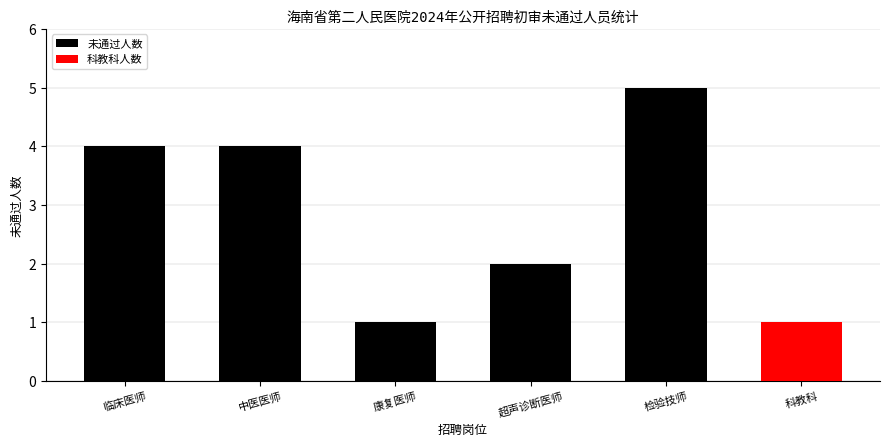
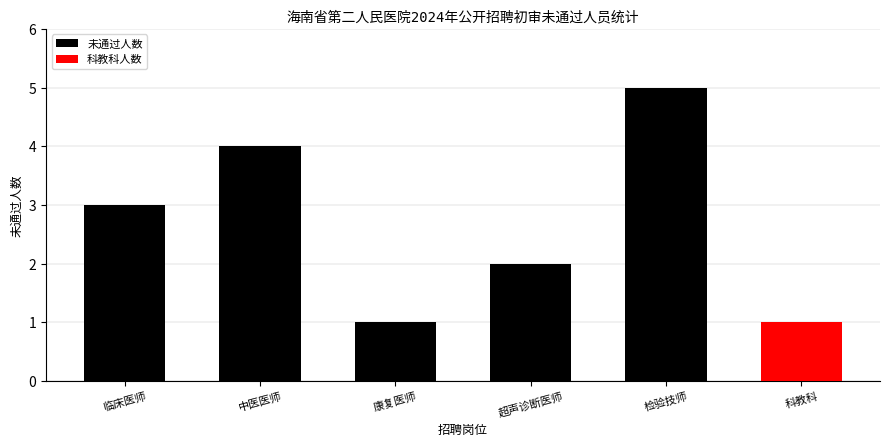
未通过人数, 临床医师: 4 -> 3
